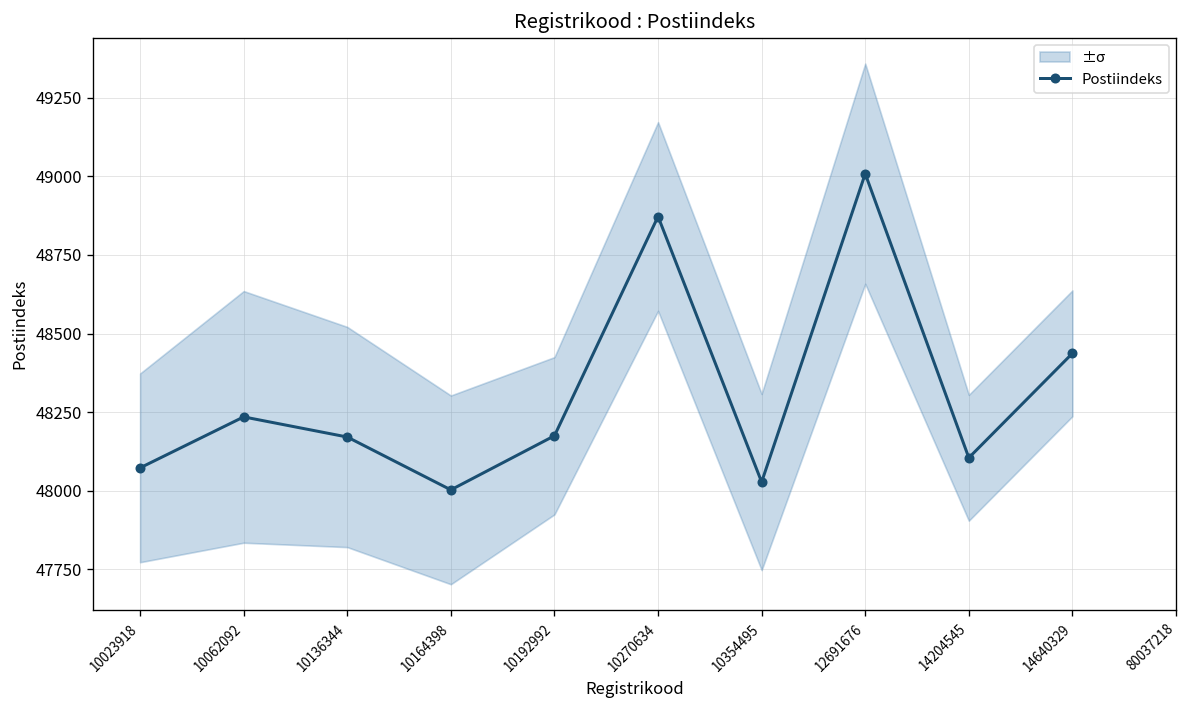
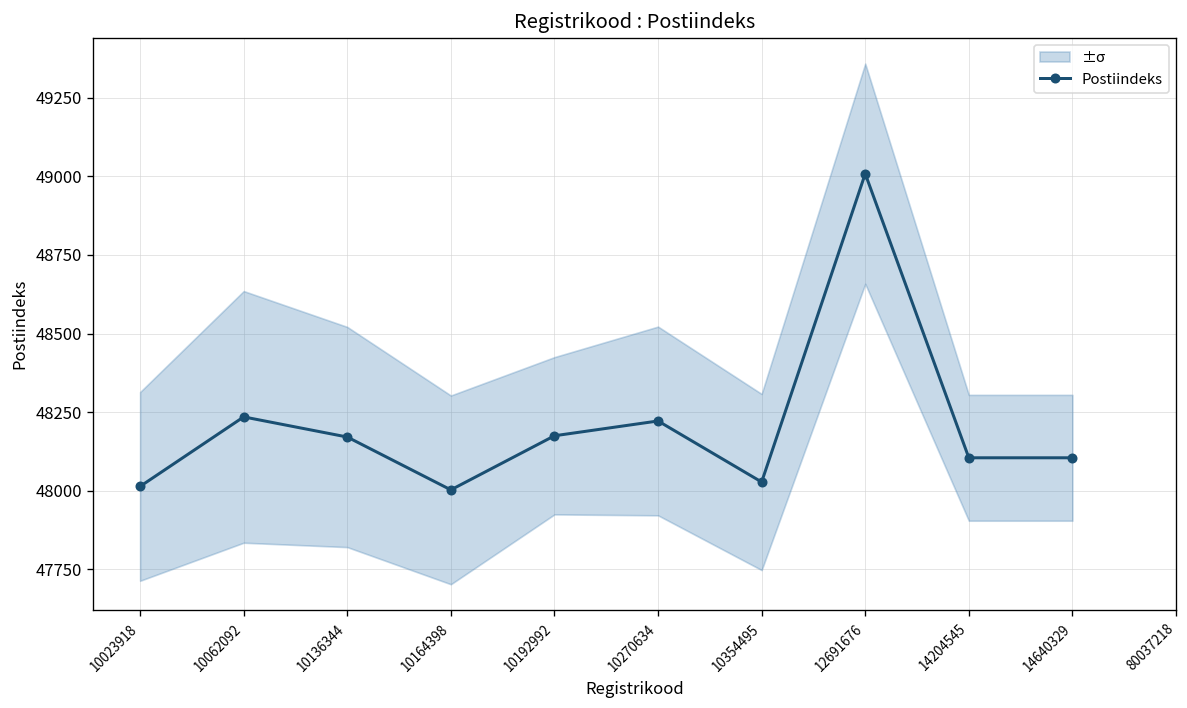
Postiindeks, 10023918: 48070 -> 48010
Postiindeks, 10270634: 48870 -> 48220
Postiindeks, 14640329: 48440 -> 48110
